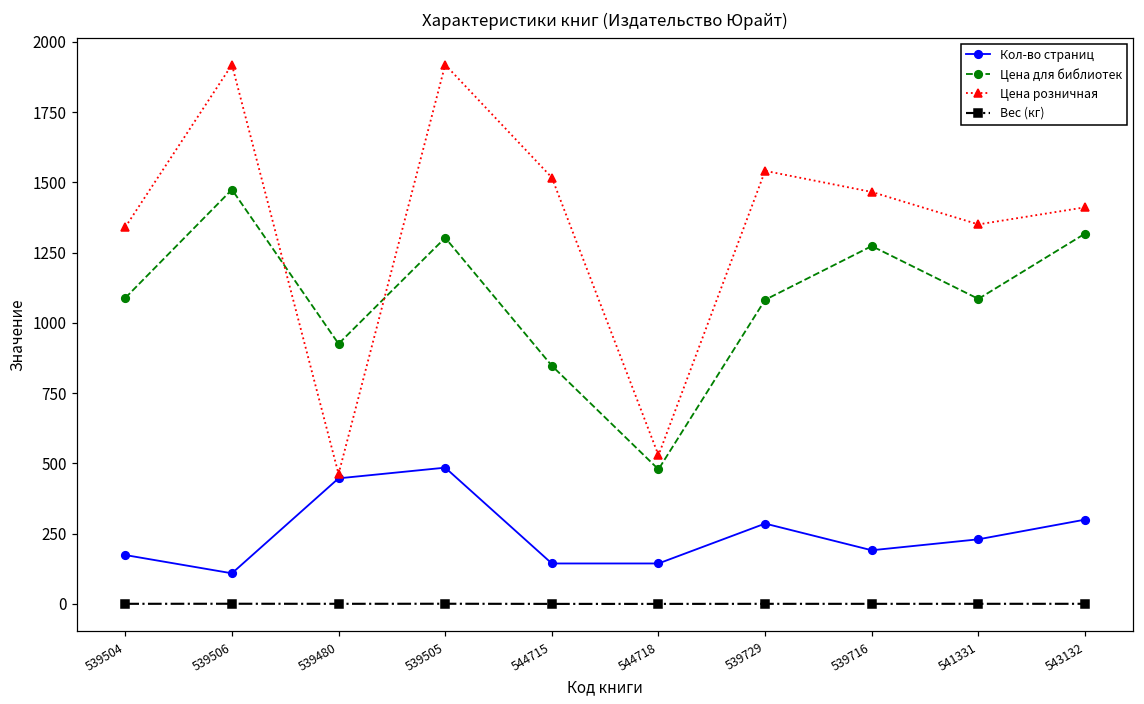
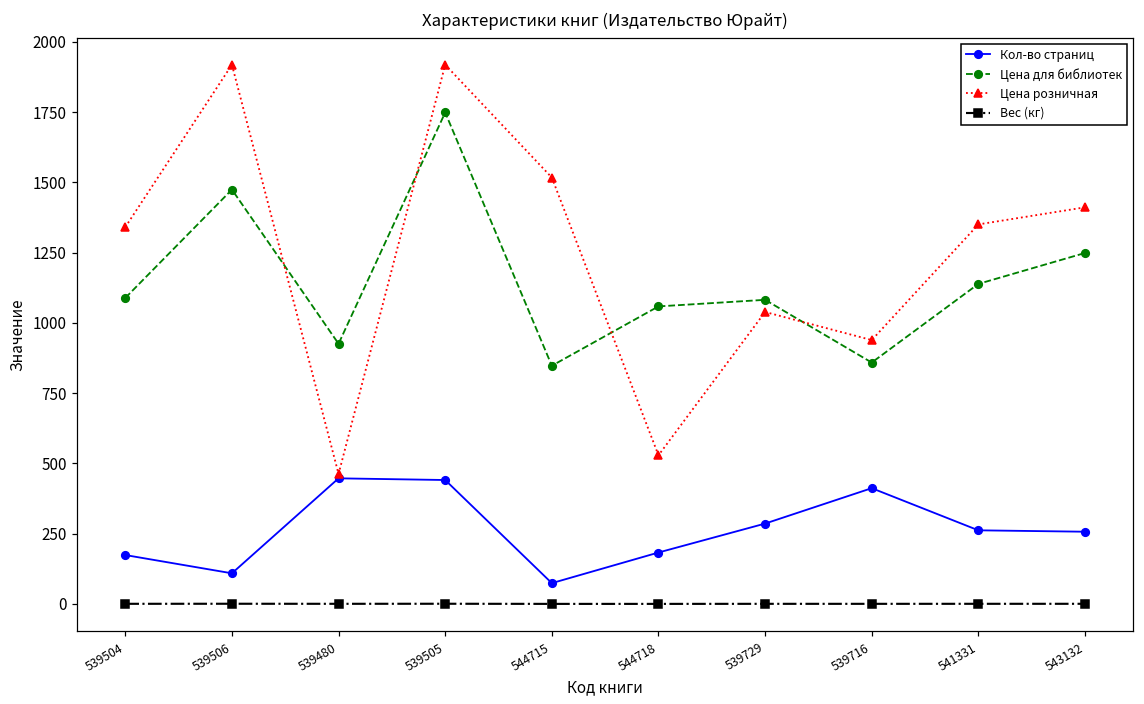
Кол-во страниц, 539505: 490 -> 440
Цена для библиотек, 539505: 1300 -> 1750
Кол-во страниц, 544715: 140 -> 70
Кол-во страниц, 544718: 140 -> 180
Цена для библиотек, 544718: 480 -> 1060
Цена розничная, 539729: 1540 -> 1040
Кол-во страниц, 539716: 190 -> 410
Цена для библиотек, 539716: 1270 -> 860
Цена розничная, 539716: 1470 -> 940
Кол-во страниц, 541331: 230 -> 260
Цена для библиотек, 541331: 1090 -> 1140
Кол-во страниц, 543132: 300 -> 260
Цена для библиотек, 543132: 1320 -> 1250
